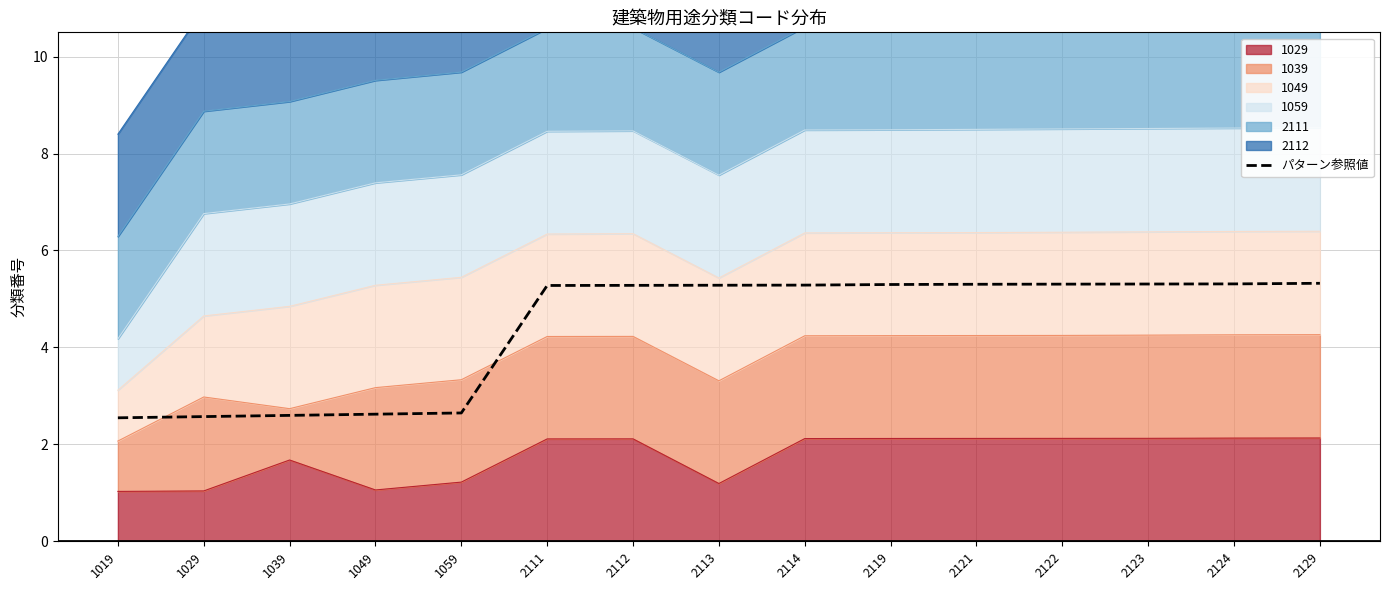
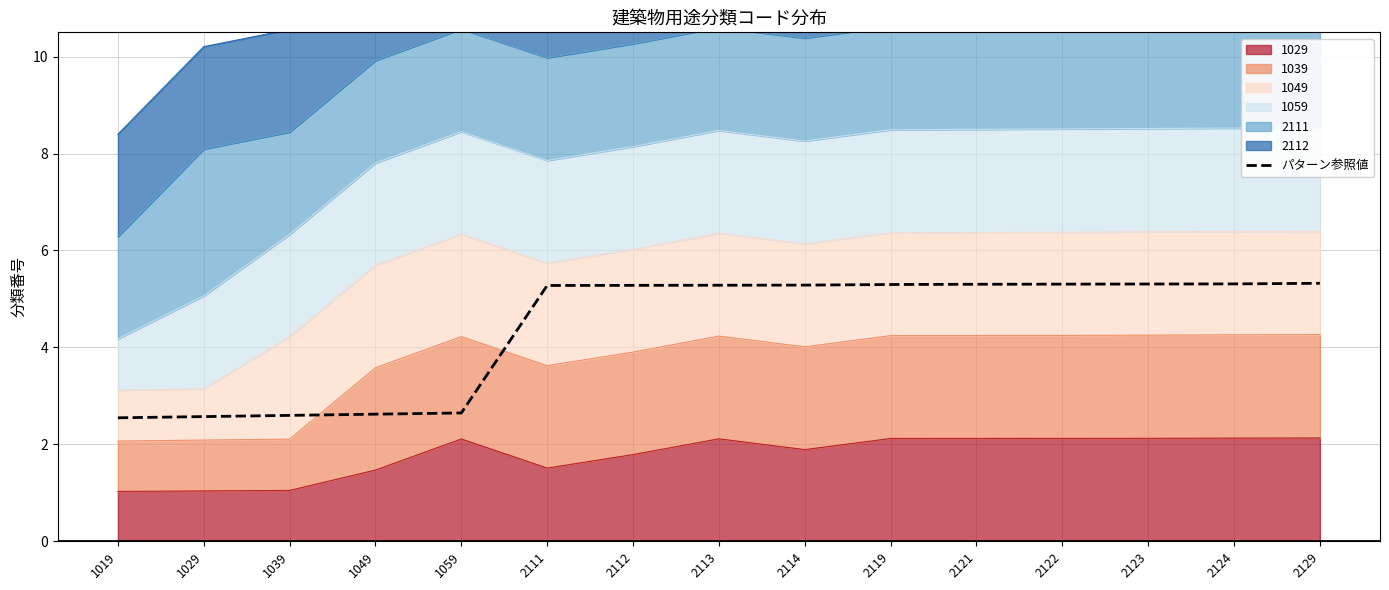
1039, 1029: 1.9 -> 1.0
1049, 1029: 1.7 -> 1.1
1059, 1029: 2.1 -> 1.9
2111, 1029: 2.1 -> 3.0
1029, 1039: 1.7 -> 1.0
1029, 1049: 1.1 -> 1.5
1029, 1059: 1.2 -> 2.1
1029, 2111: 2.1 -> 1.5
1029, 2112: 2.1 -> 1.8
1029, 2113: 1.2 -> 2.1
1029, 2114: 2.1 -> 1.9
